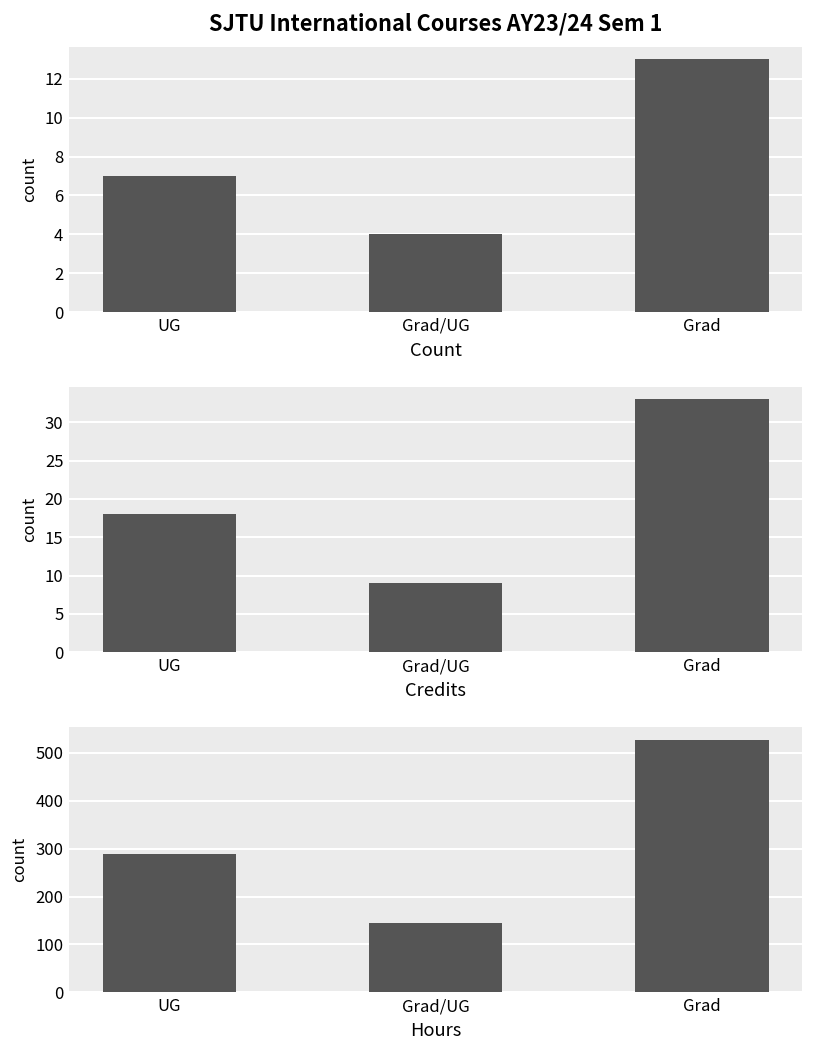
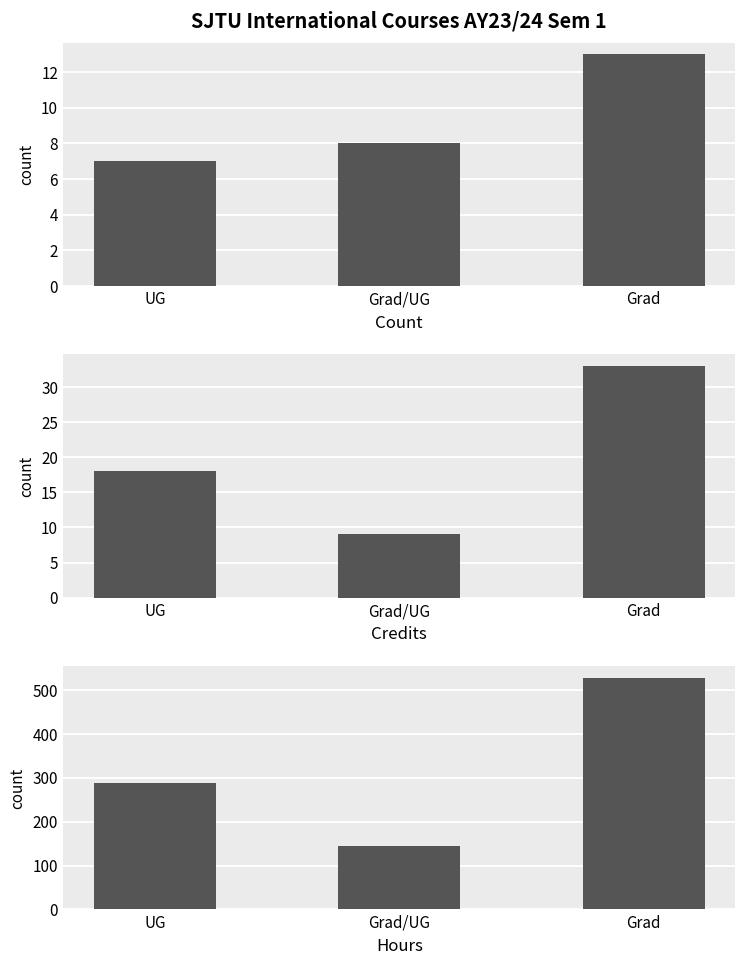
SJTU International Courses AY23/24 Sem 1, Grad/UG: 4 -> 8
